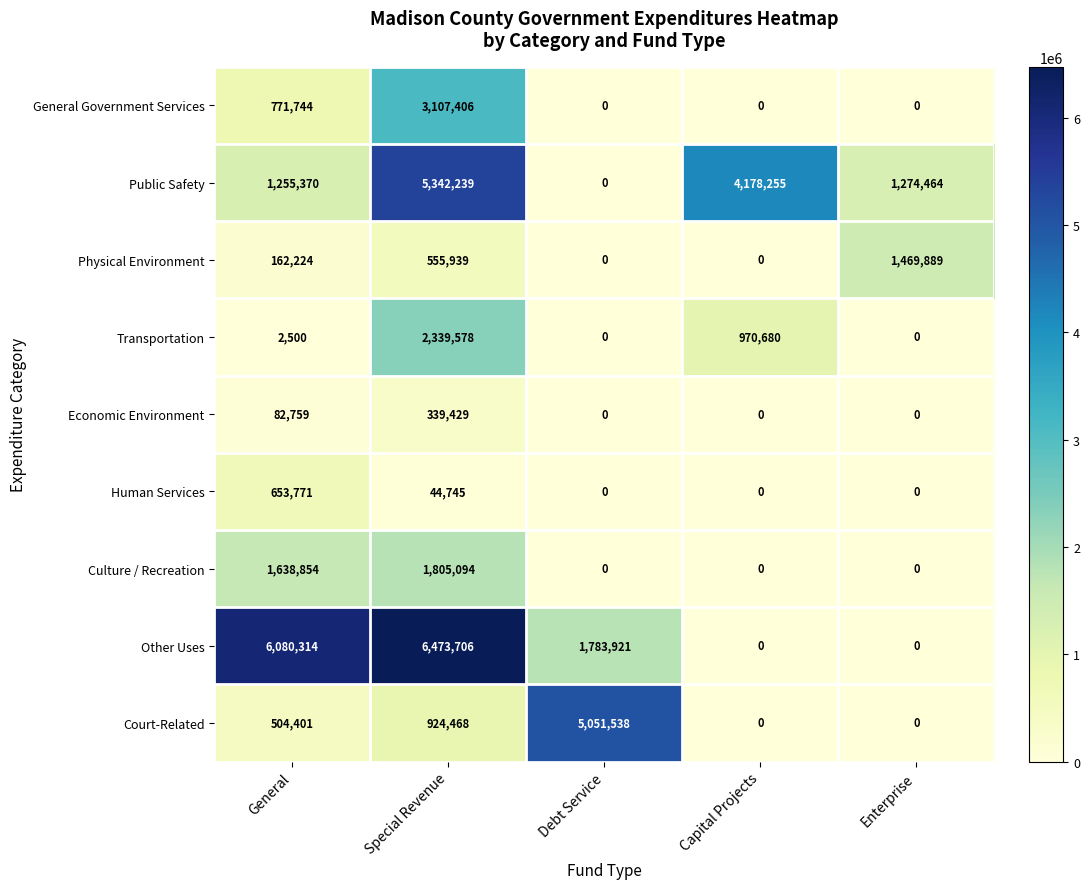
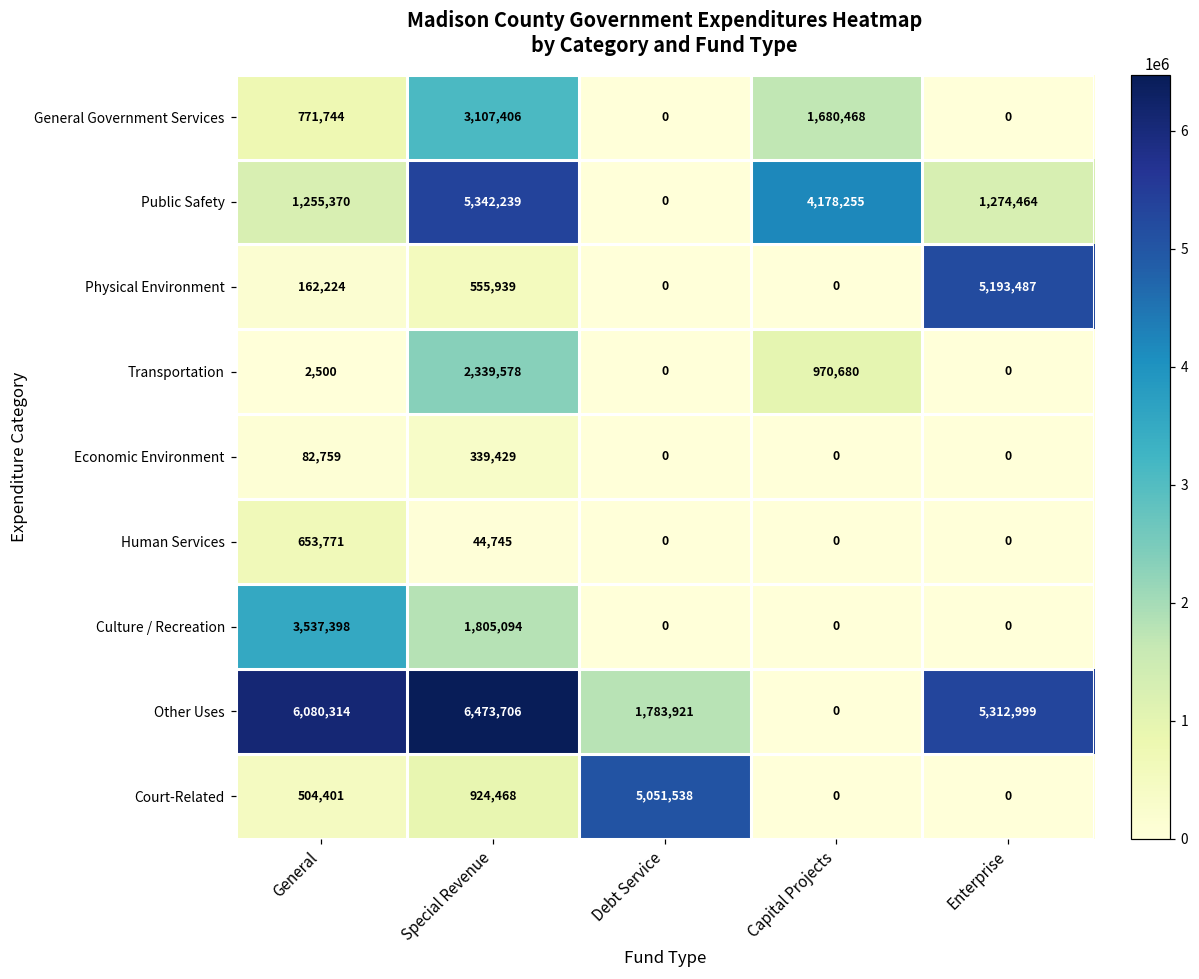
General Government Services, Capital Projects: 0 -> 1,680,468
Physical Environment, Enterprise: 1,469,889 -> 5,193,487
Culture / Recreation, General: 1,638,854 -> 3,537,398
Other Uses, Enterprise: 0 -> 5,312,999
